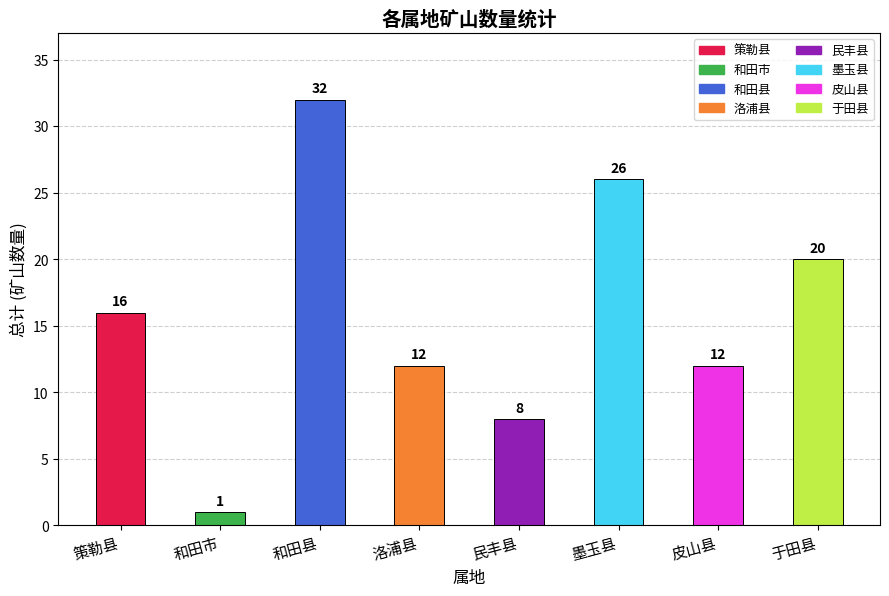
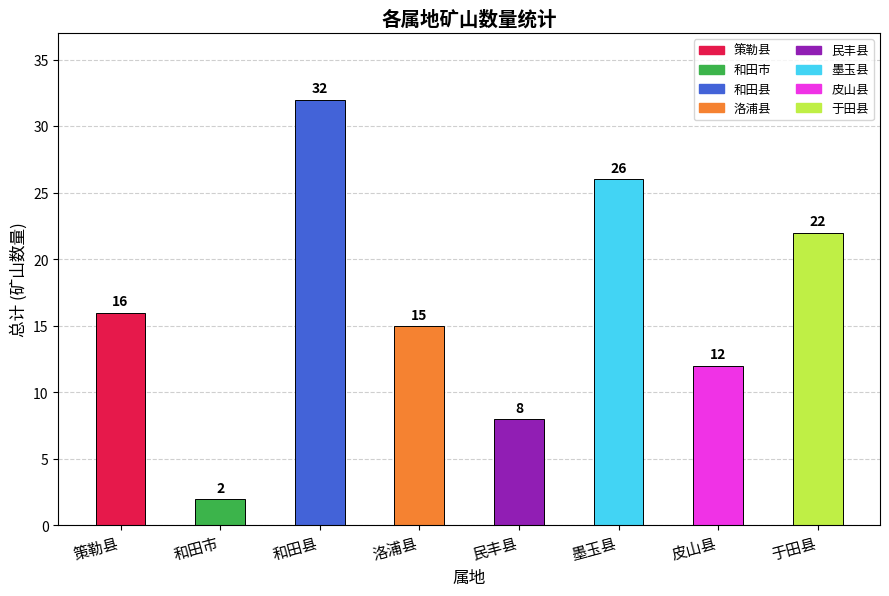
和田市: 1 -> 2
洛浦县: 12 -> 15
于田县: 20 -> 22
